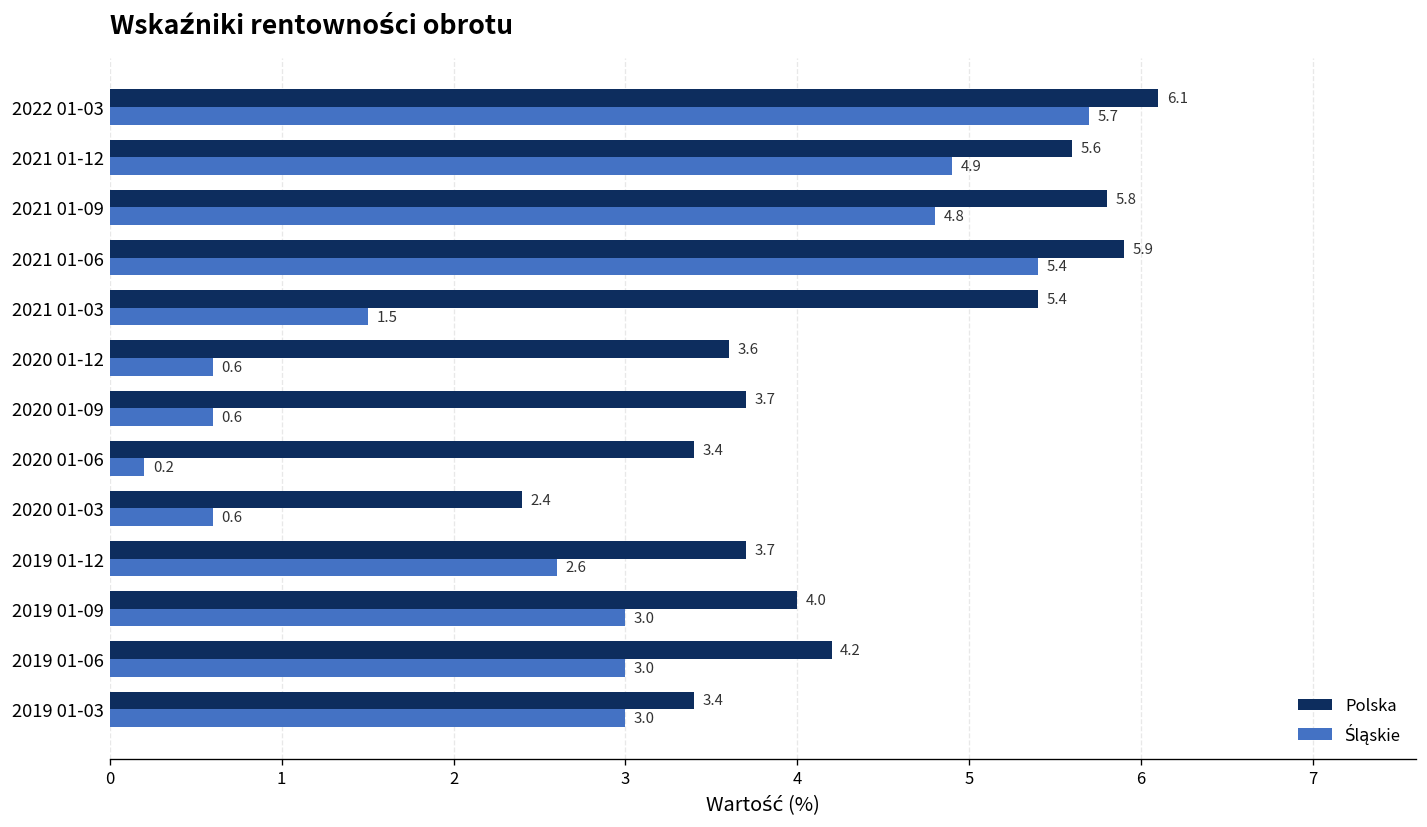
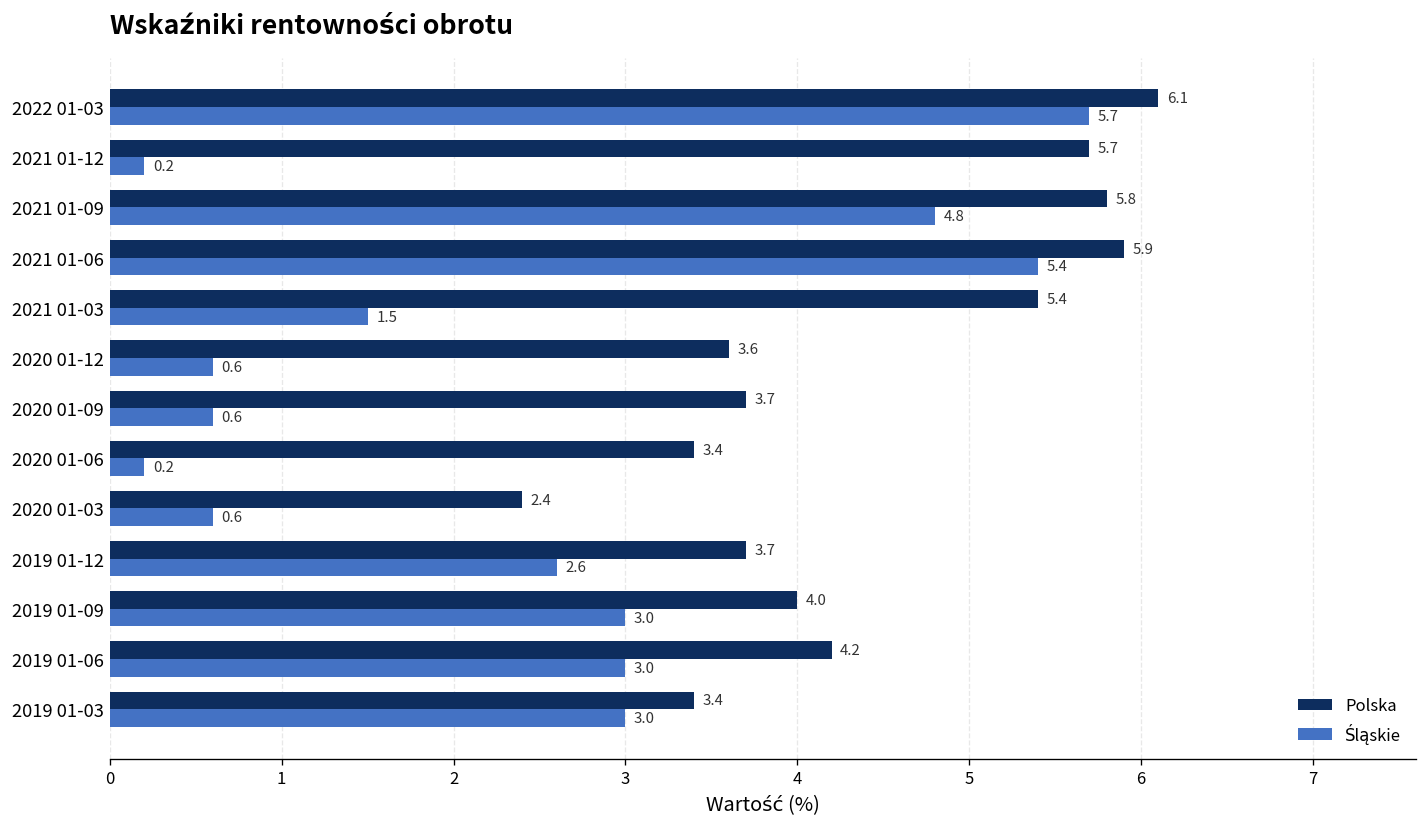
Polska, 2021 01-12: 5.6 -> 5.7
Śląskie, 2021 01-12: 4.9 -> 0.2
